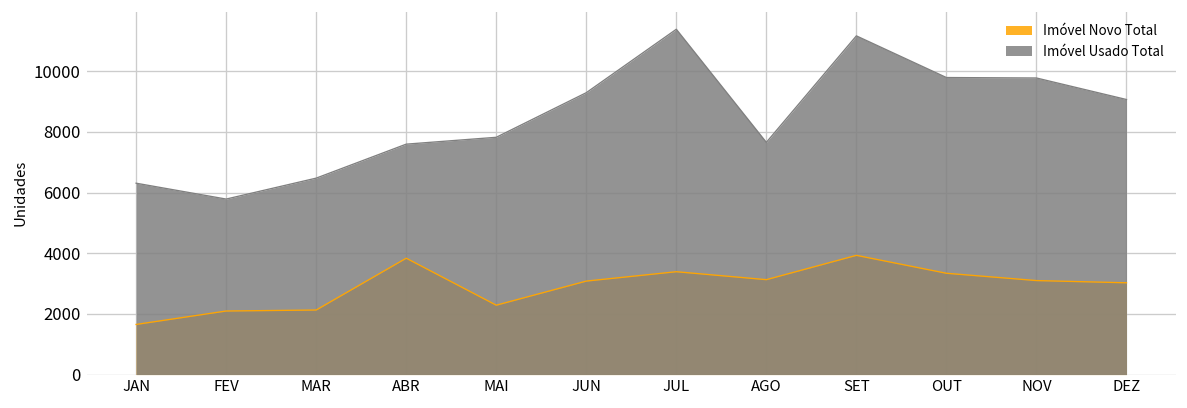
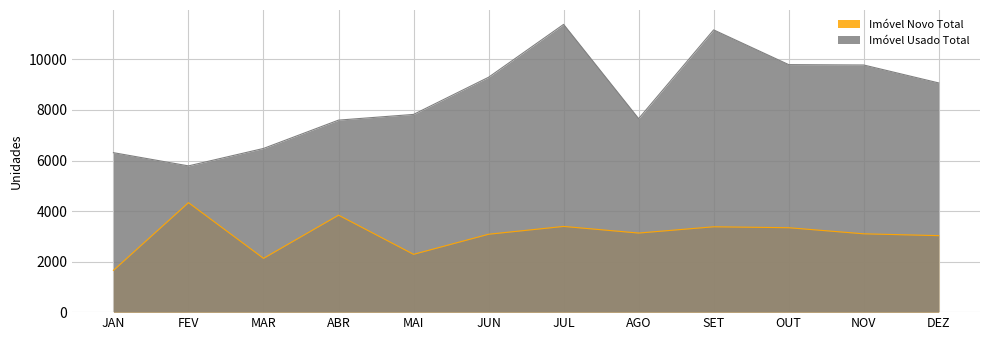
Imóvel Novo Total, FEV: 2100 -> 4300
Imóvel Novo Total, SET: 3900 -> 3400
